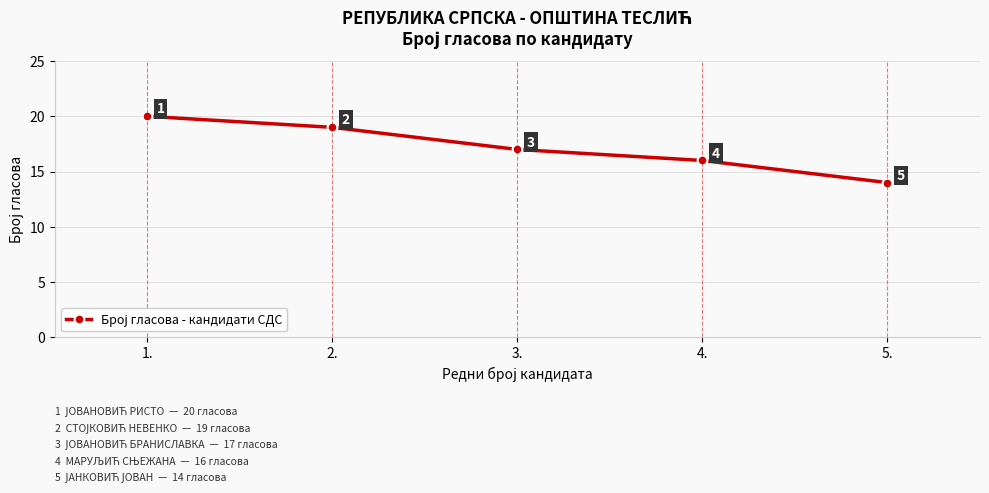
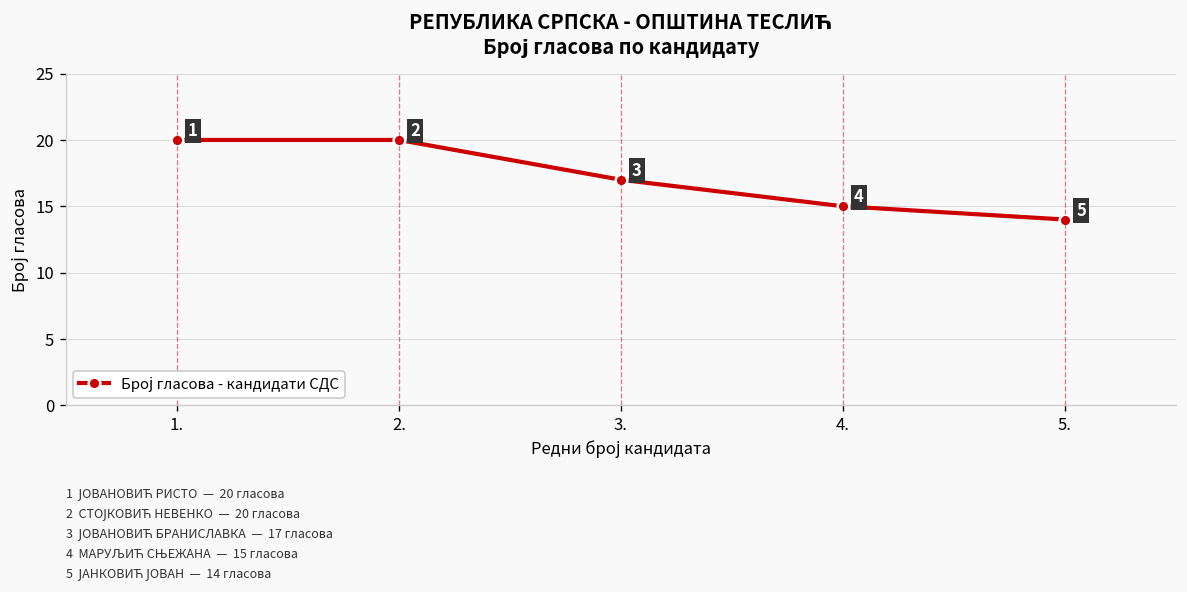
2.: 19 -> 20
4.: 16 -> 15
